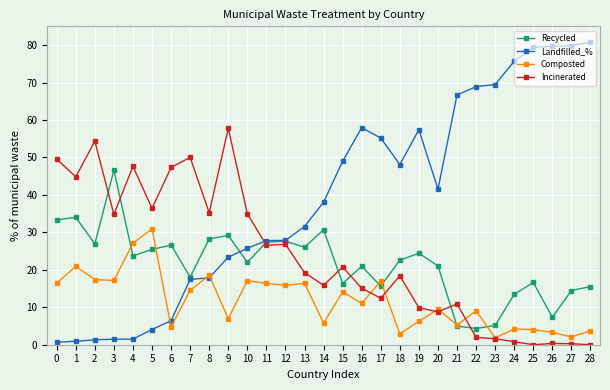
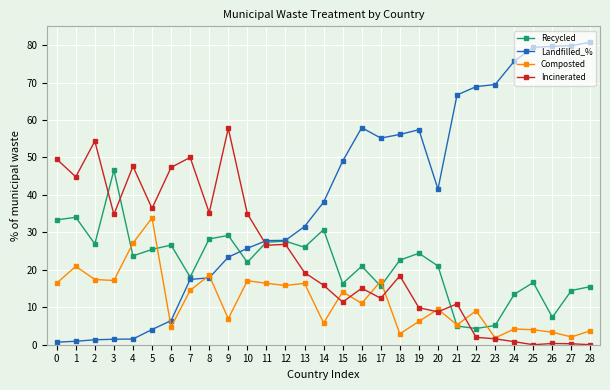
Composted, 5: 31 -> 34
Incinerated, 15: 21 -> 11
Landfilled_%, 18: 48 -> 56
